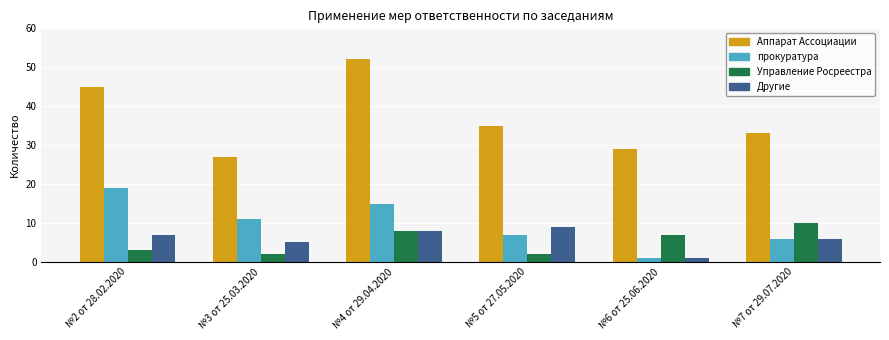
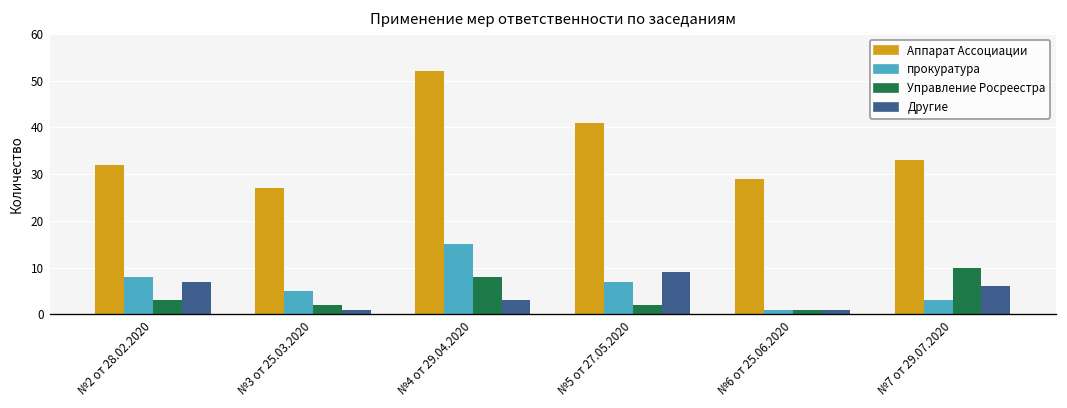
Аппарат Ассоциации, №2 от 28.02.2020: 45 -> 32
прокуратура, №2 от 28.02.2020: 19 -> 8
прокуратура, №3 от 25.03.2020: 11 -> 5
Другие, №3 от 25.03.2020: 5 -> 1
Другие, №4 от 29.04.2020: 8 -> 3
Аппарат Ассоциации, №5 от 27.05.2020: 35 -> 41
Управление Росреестра, №6 от 25.06.2020: 7 -> 1
прокуратура, №7 от 29.07.2020: 6 -> 3
